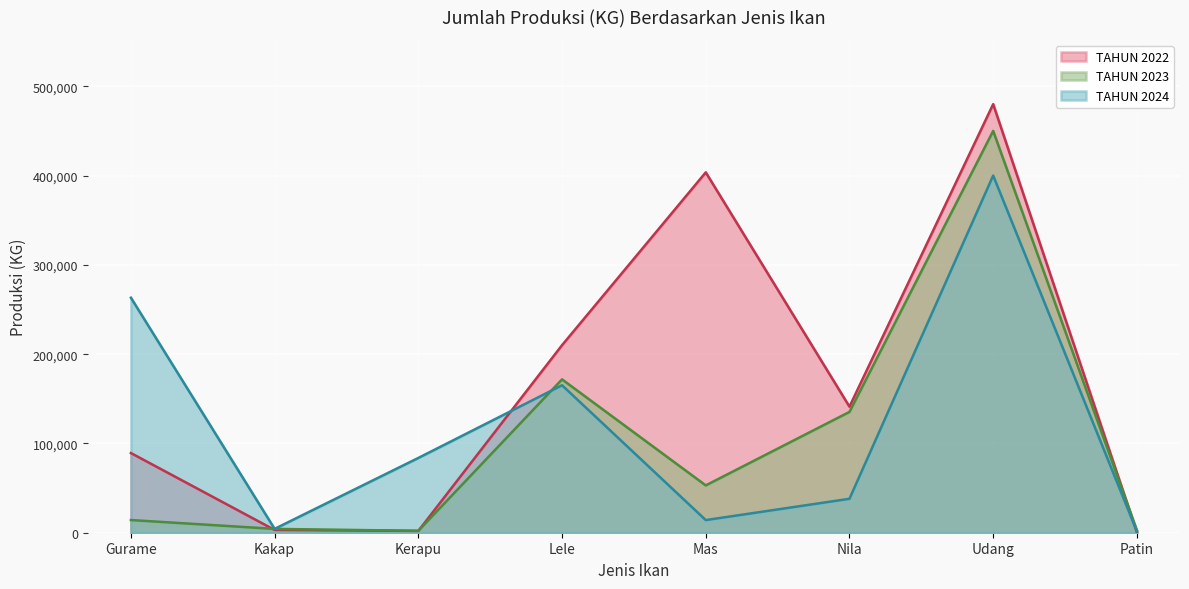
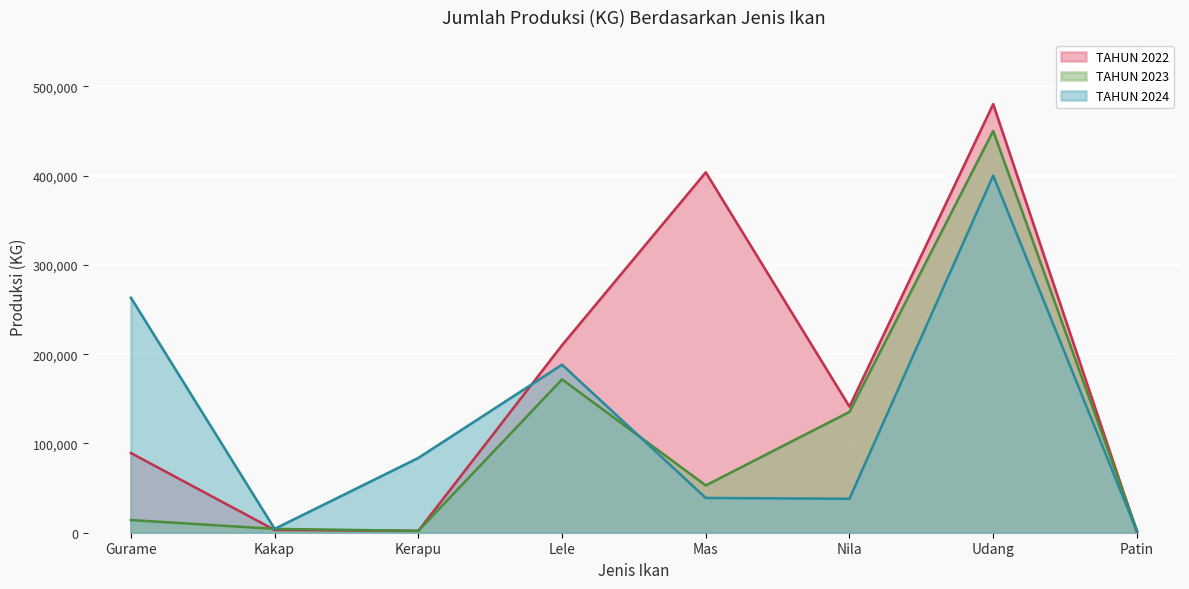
TAHUN 2024, Lele: 170,000 -> 190,000
TAHUN 2024, Mas: 10,000 -> 40,000
